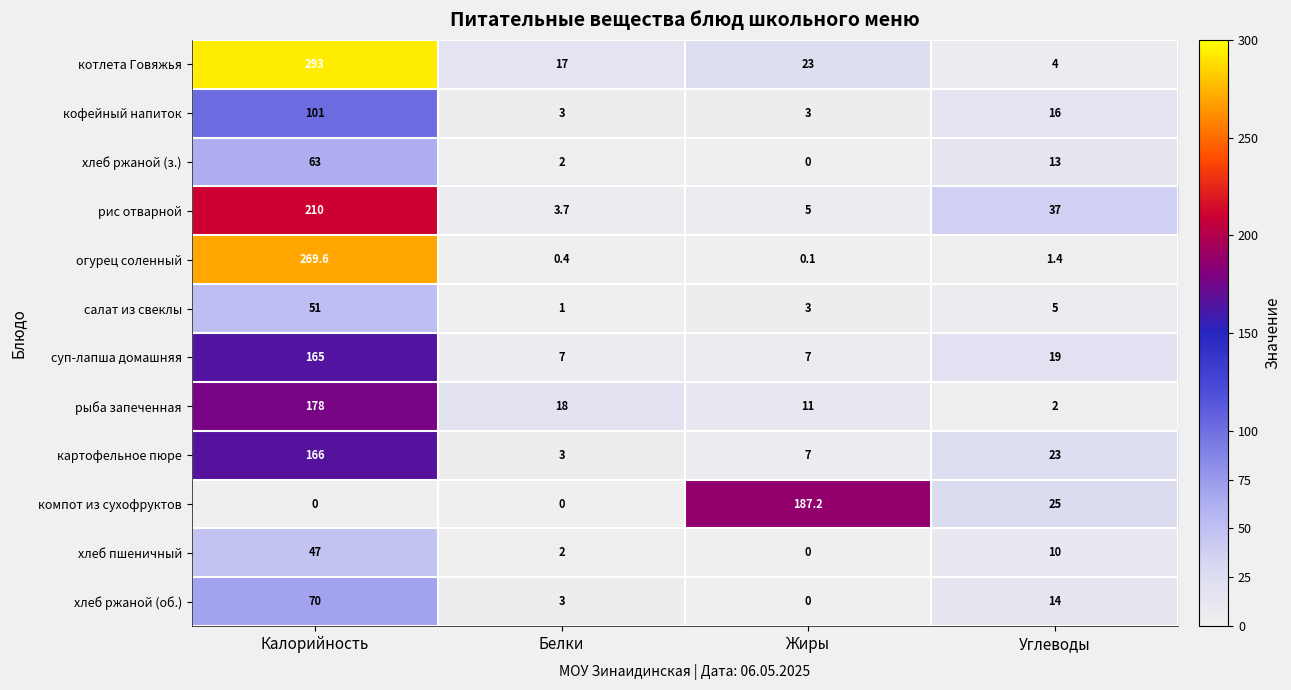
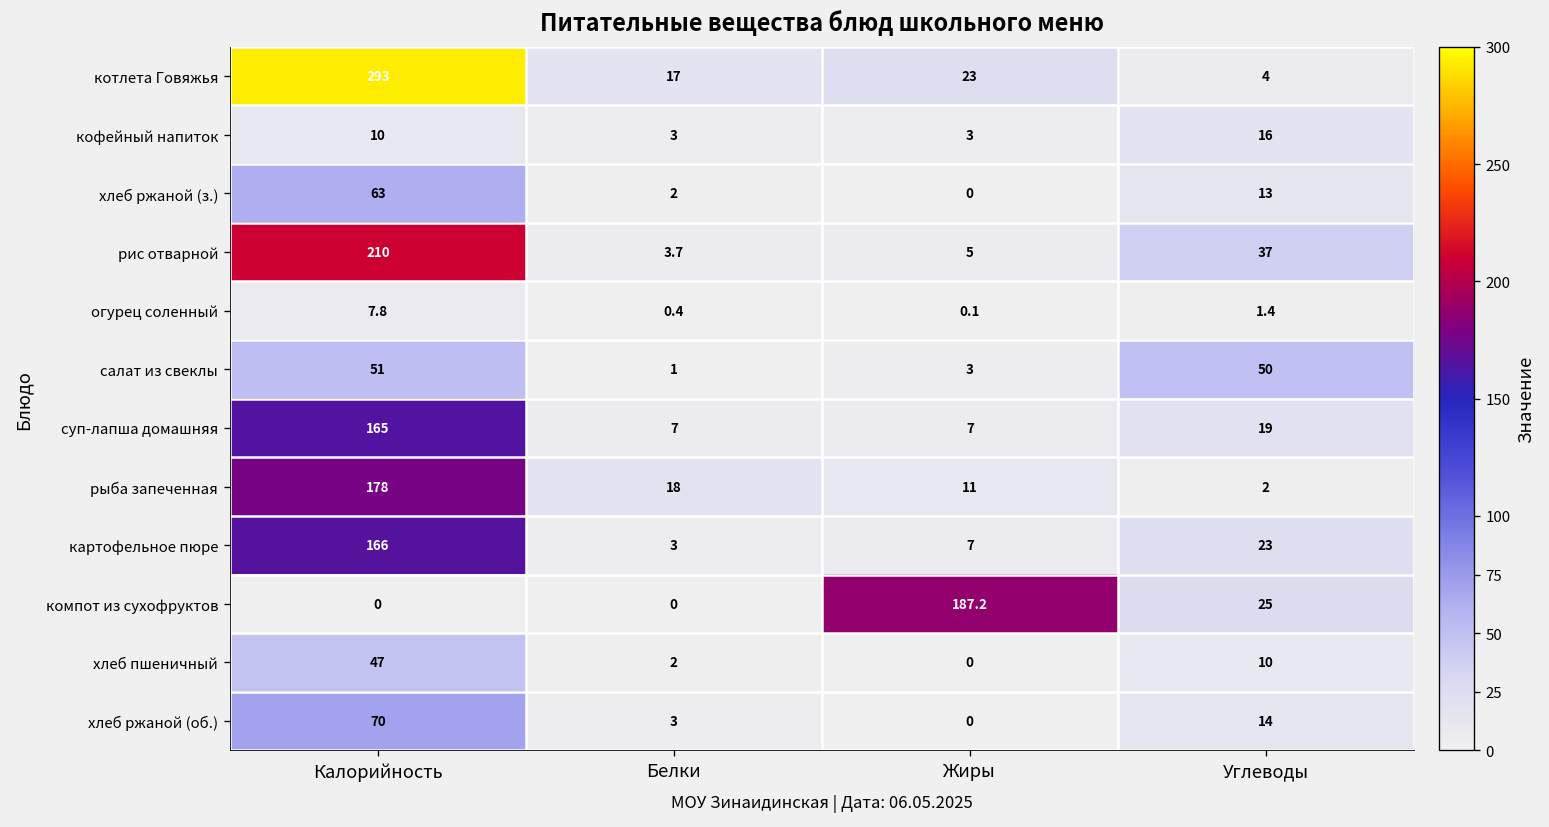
кофейный напиток, Калорийность: 101 -> 10
огурец соленный, Калорийность: 269.6 -> 7.8
салат из свеклы, Углеводы: 5 -> 50
